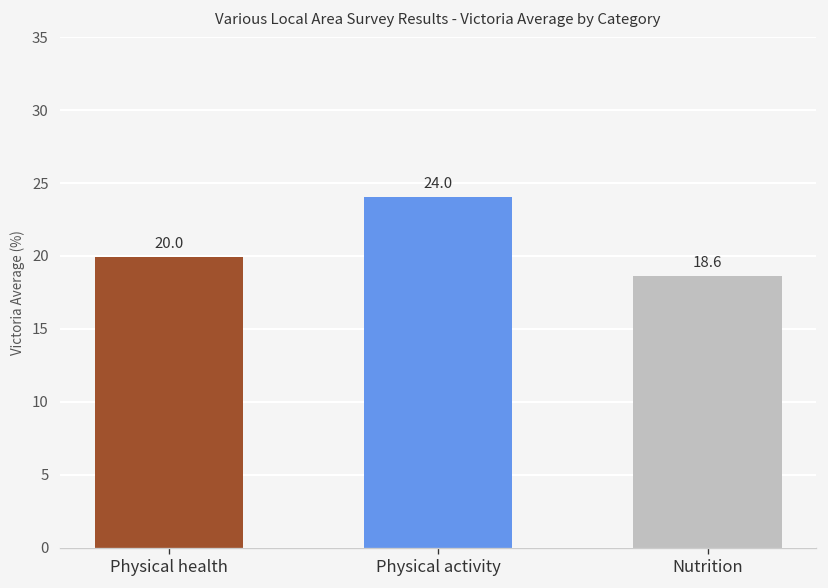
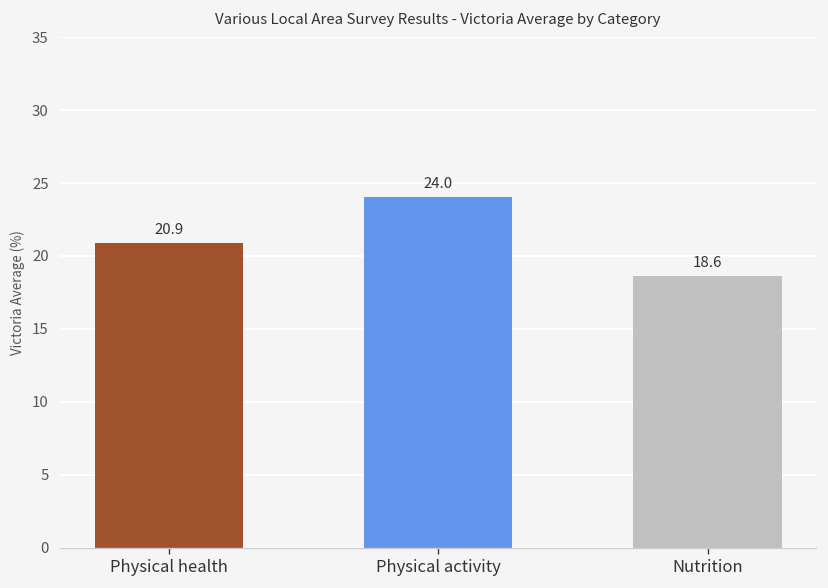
Physical health: 20.0 -> 20.9
